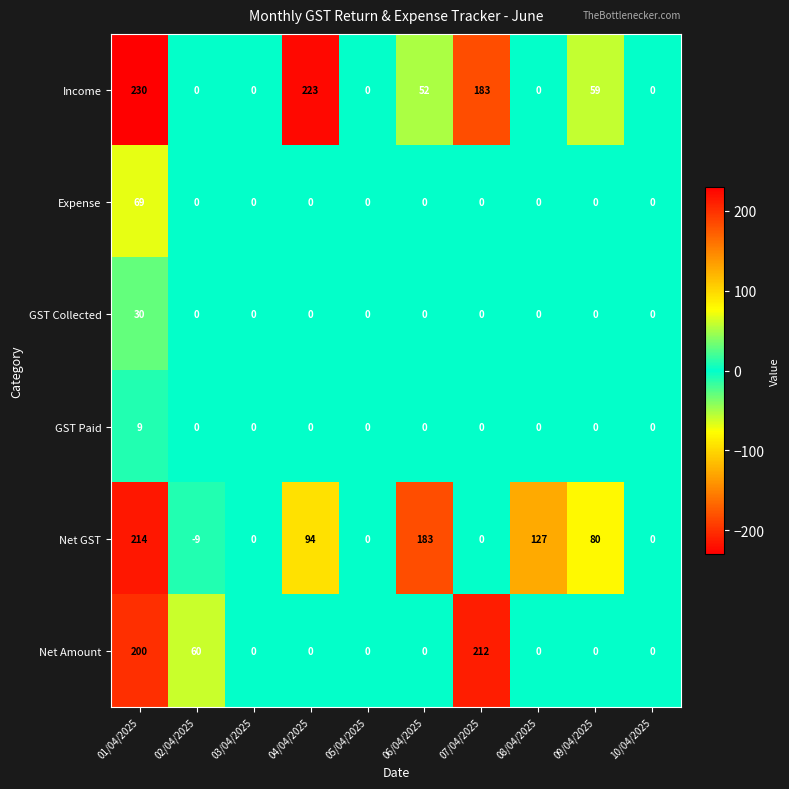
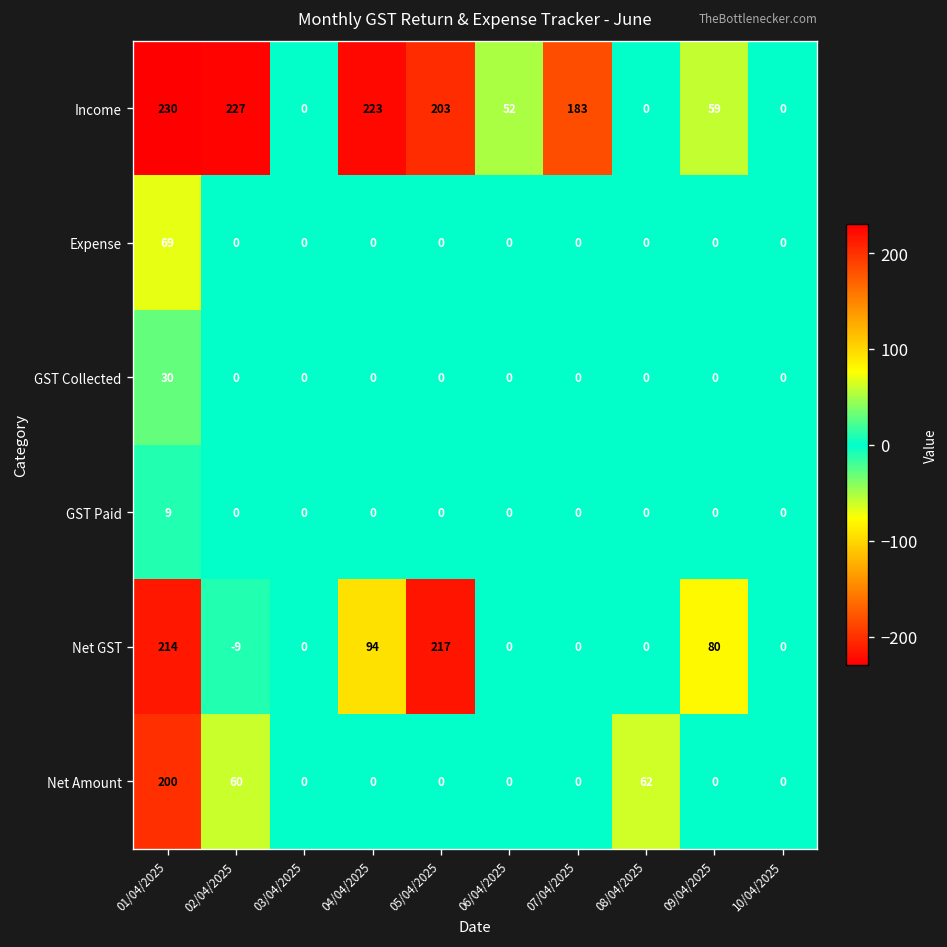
Income, 02/04/2025: 0 -> 227
Income, 05/04/2025: 0 -> 203
Net GST, 05/04/2025: 0 -> 217
Net GST, 06/04/2025: 183 -> 0
Net GST, 08/04/2025: 127 -> 0
Net Amount, 07/04/2025: 212 -> 0
Net Amount, 08/04/2025: 0 -> 62
